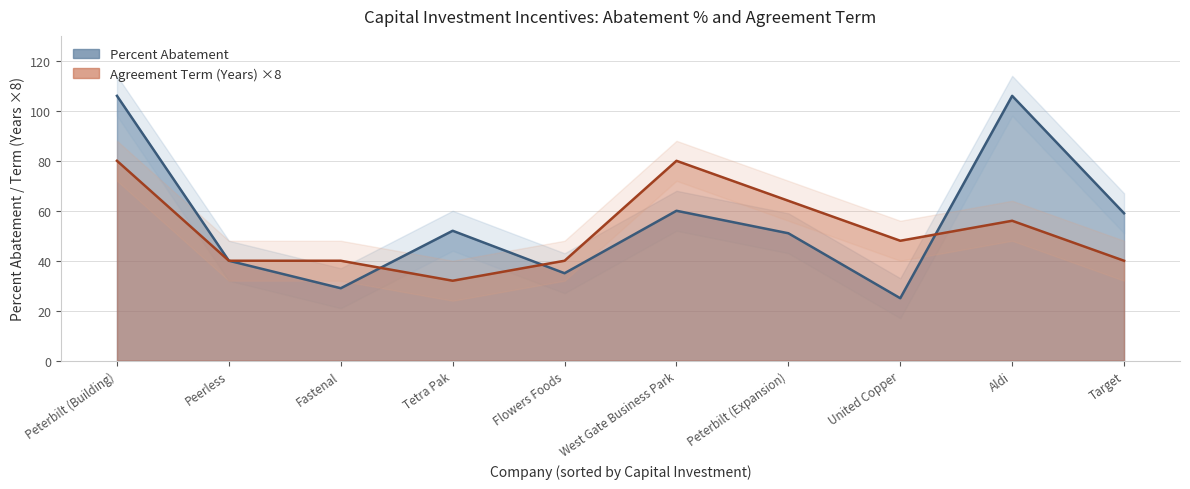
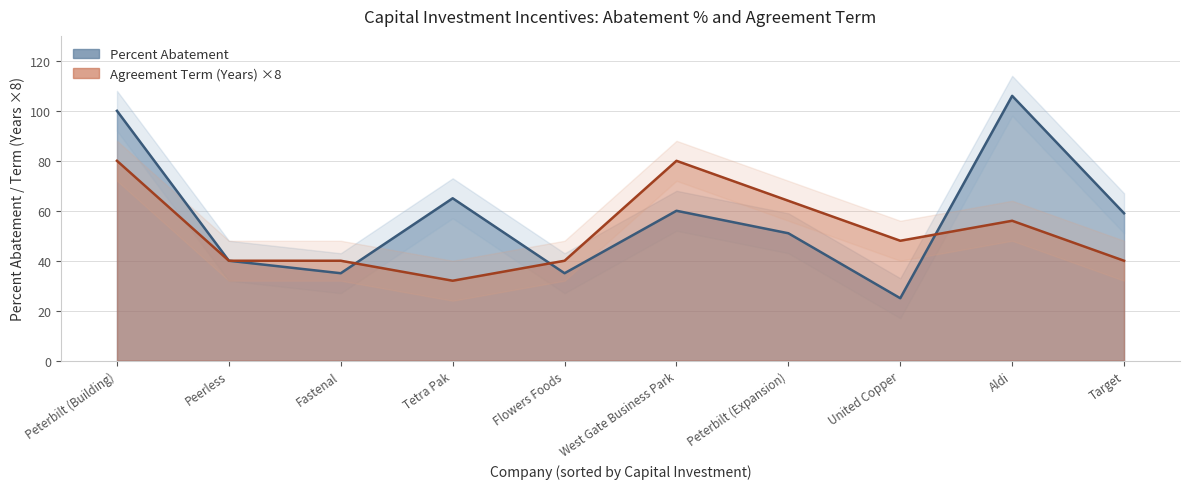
Percent Abatement, Peterbilt (Building): 106 -> 100
Percent Abatement, Fastenal: 29 -> 35
Percent Abatement, Tetra Pak: 52 -> 65
